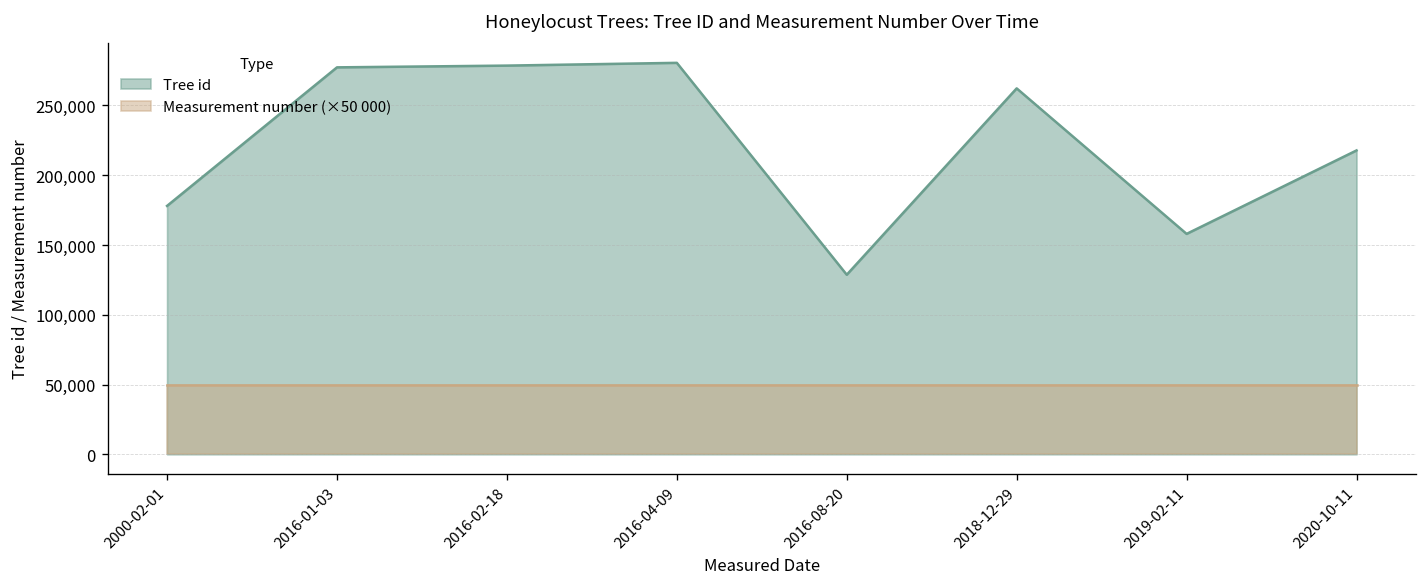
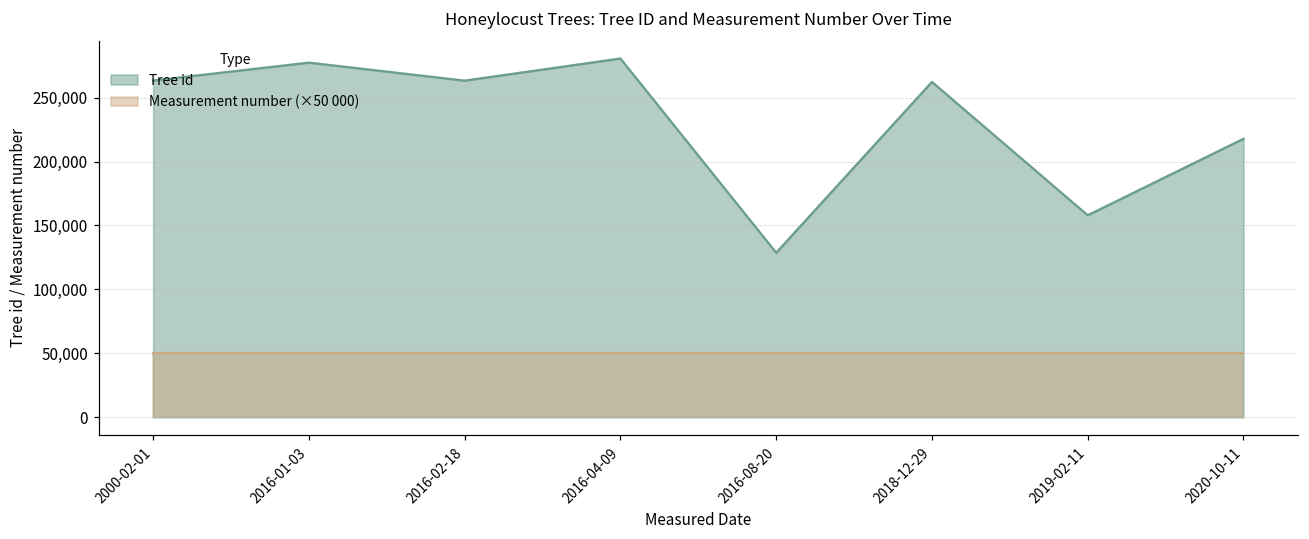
Tree id, 2000-02-01: 178,000 -> 263,000
Tree id, 2016-02-18: 279,000 -> 263,000
